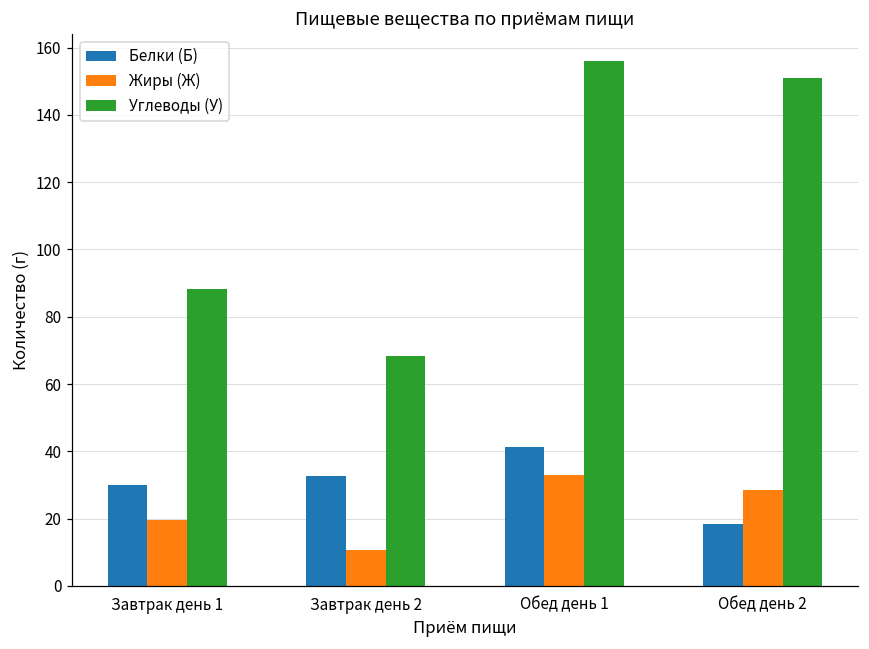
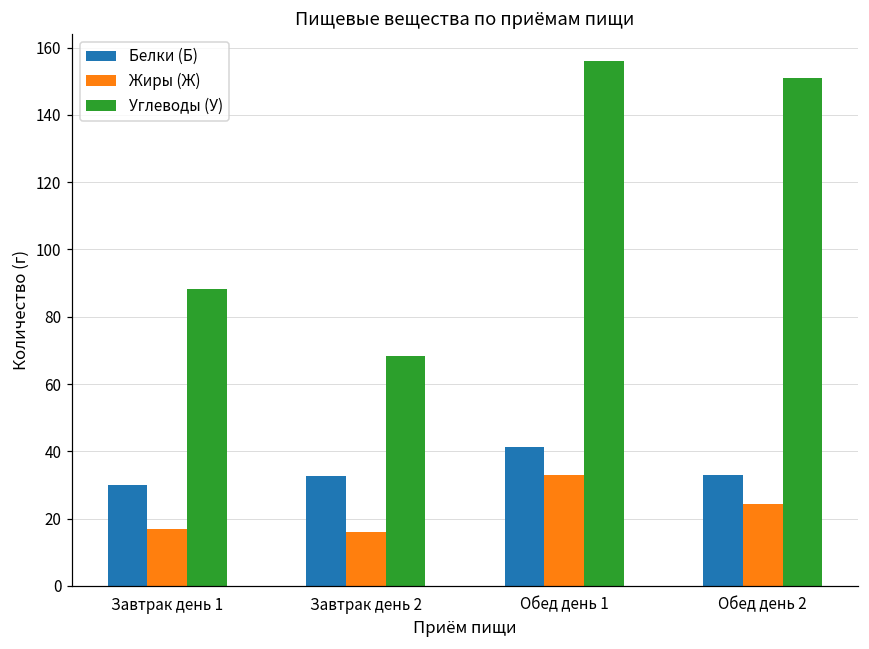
Жиры (Ж), Завтрак день 1: 20 -> 17
Жиры (Ж), Завтрак день 2: 11 -> 16
Белки (Б), Обед день 2: 19 -> 33
Жиры (Ж), Обед день 2: 29 -> 24
